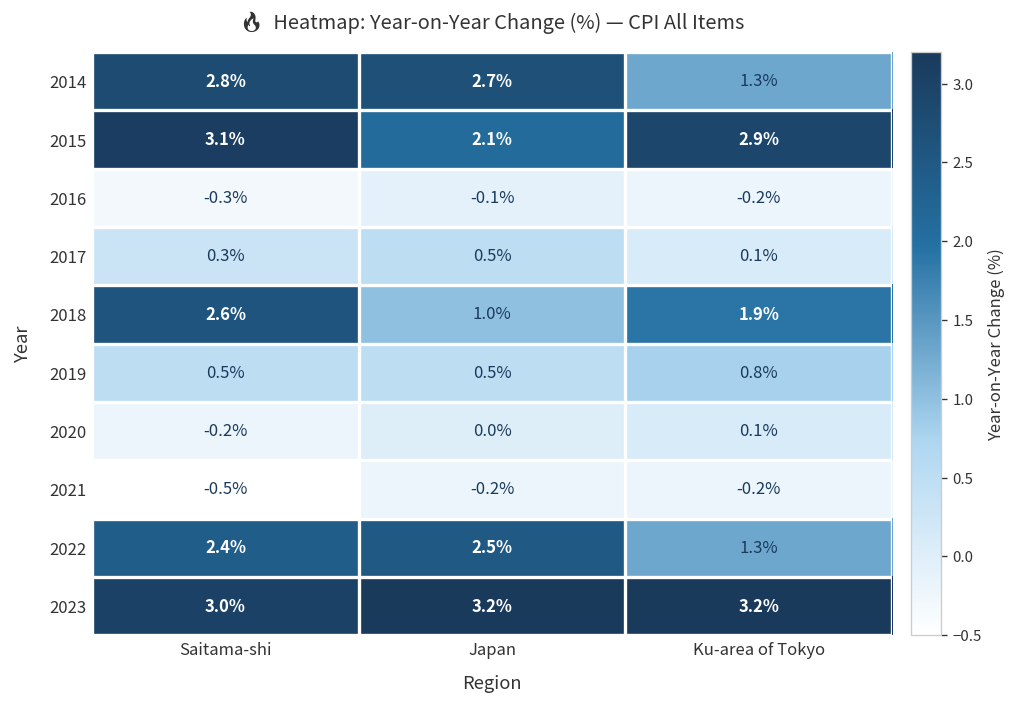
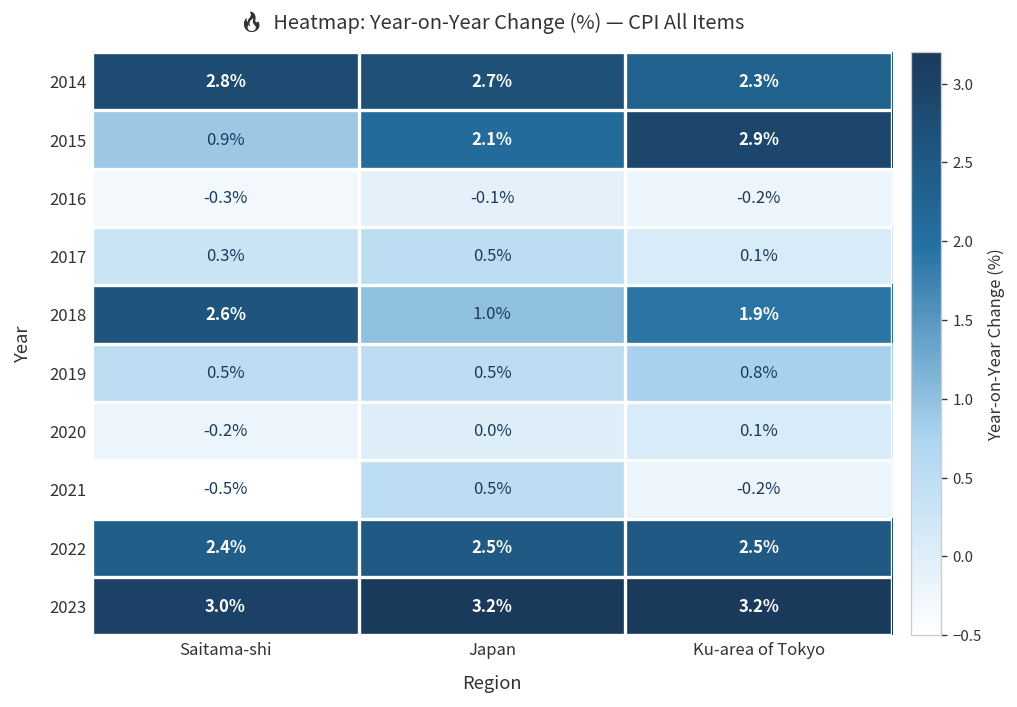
2014, Ku-area of Tokyo: 1.3% -> 2.3%
2015, Saitama-shi: 3.1% -> 0.9%
2021, Japan: -0.2% -> 0.5%
2022, Ku-area of Tokyo: 1.3% -> 2.5%
